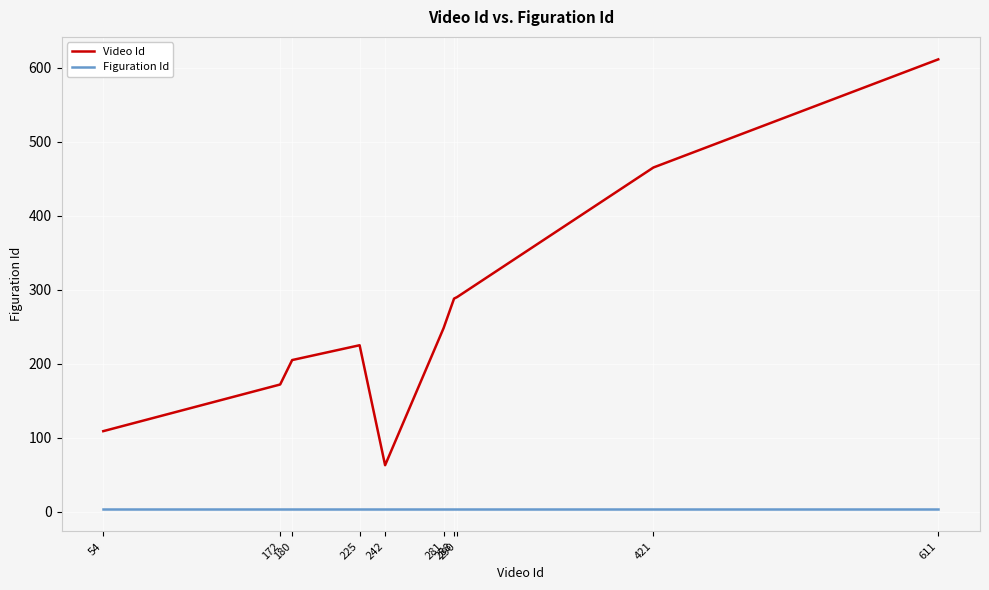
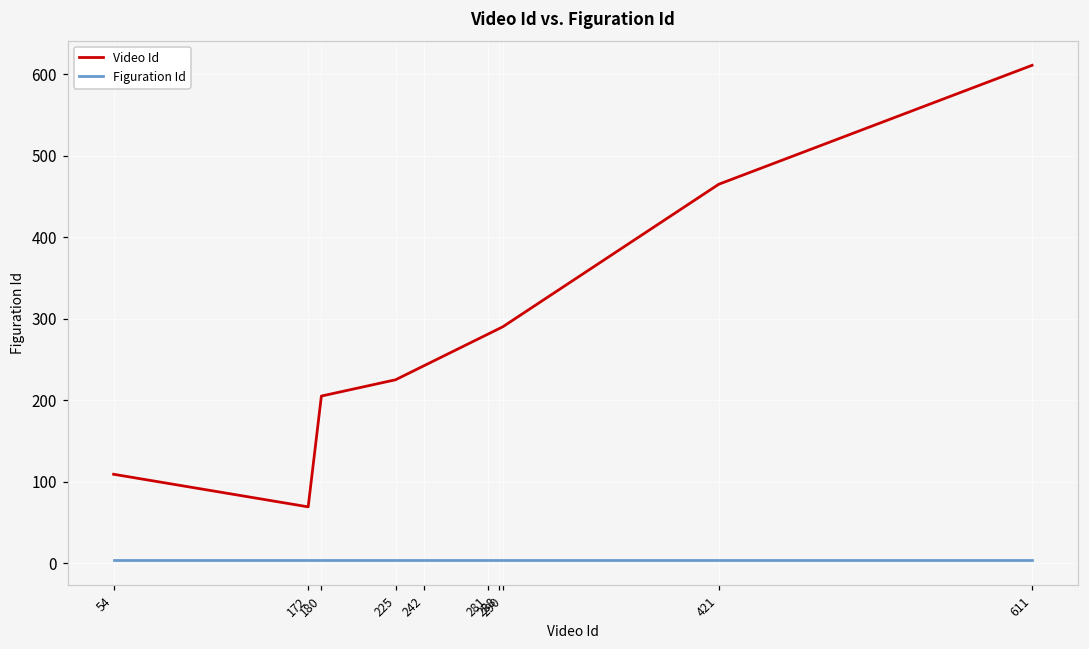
Video Id, 172: 170 -> 70
Video Id, 242: 60 -> 240
Video Id, 281: 250 -> 280
